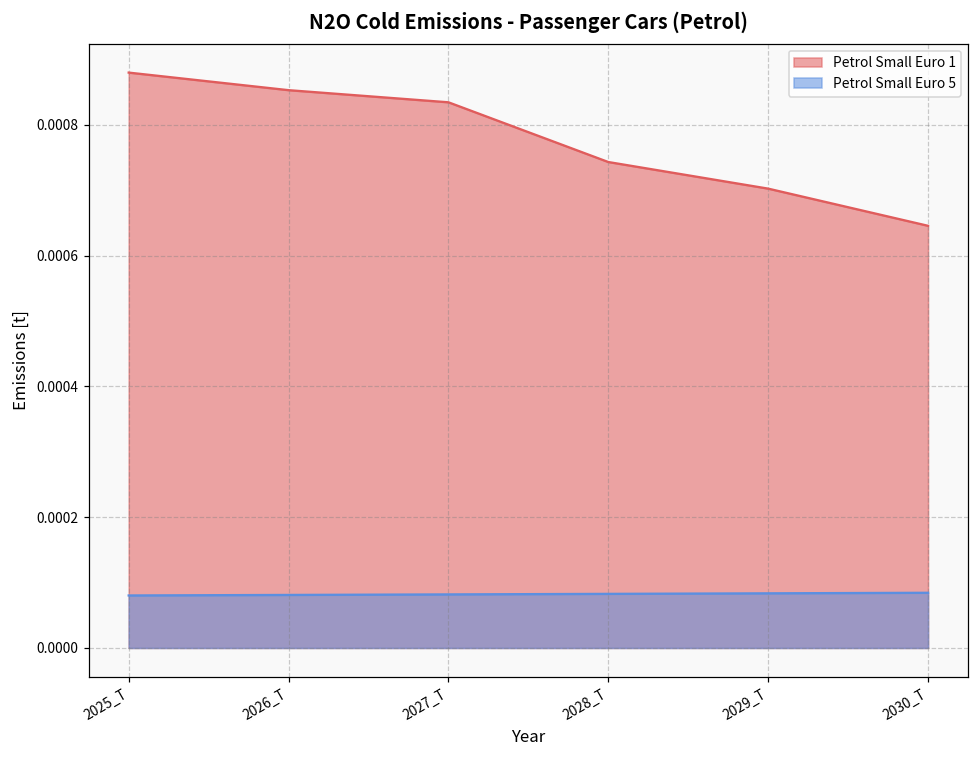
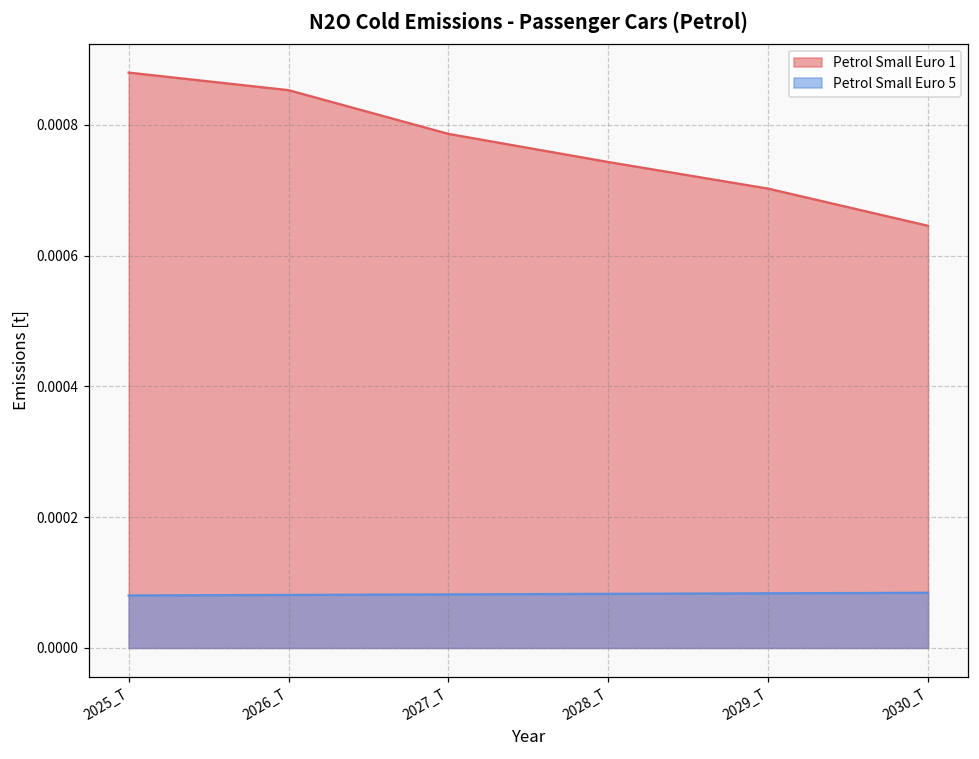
Petrol Small Euro 1, 2027_T: 0.00083 -> 0.00079
